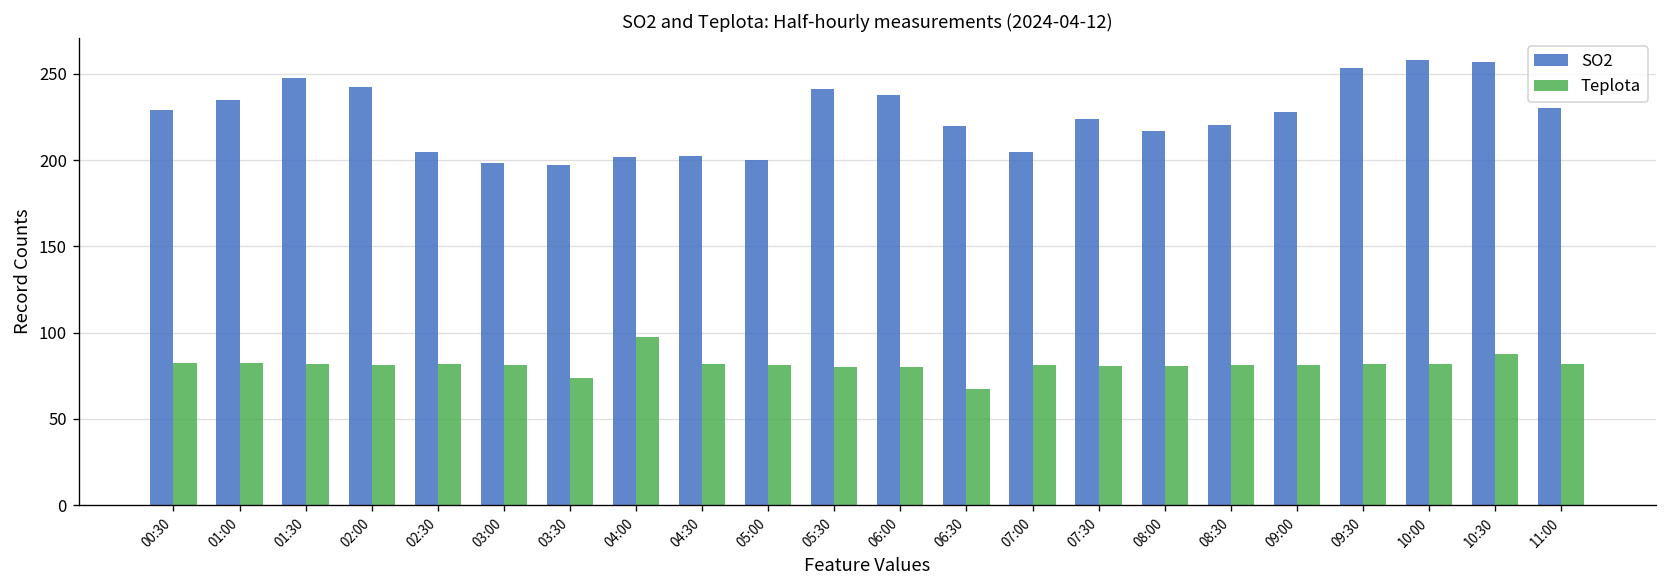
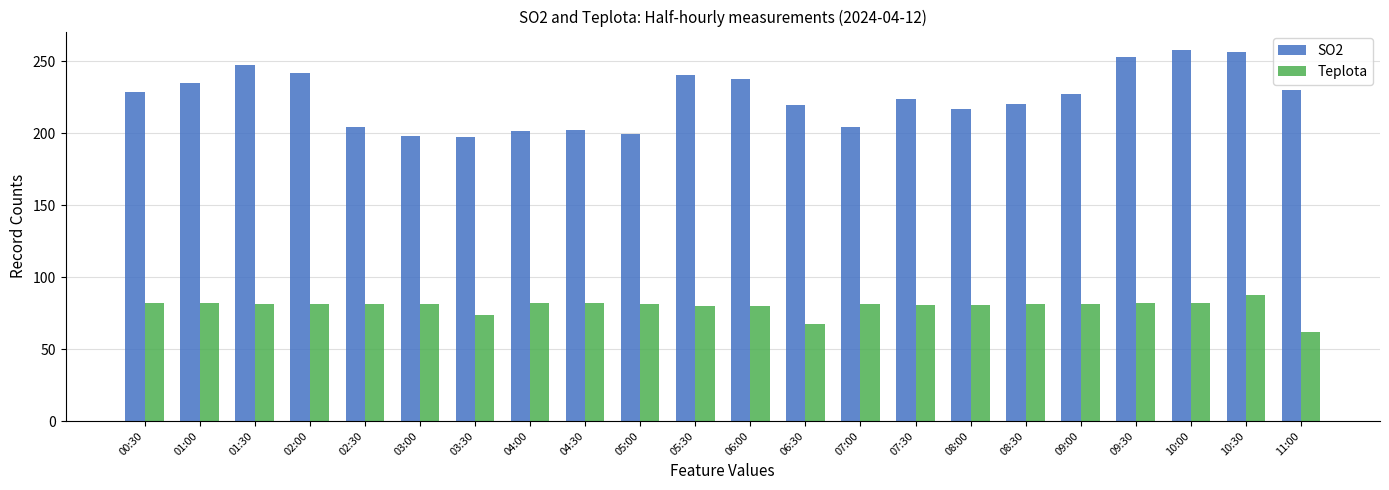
Teplota, 04:00: 97 -> 82
Teplota, 11:00: 82 -> 62
